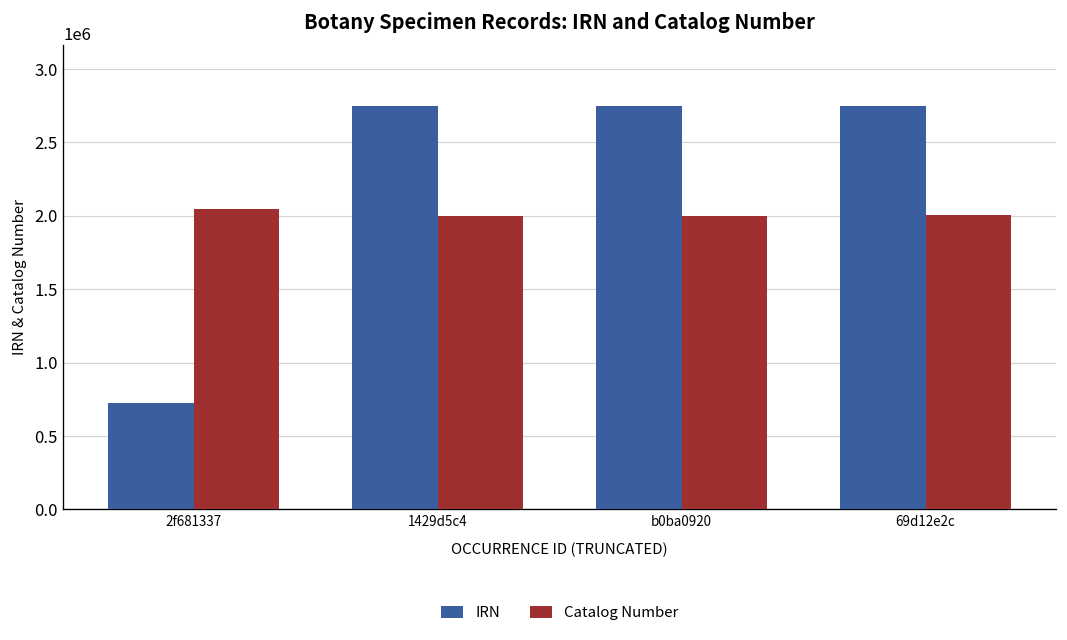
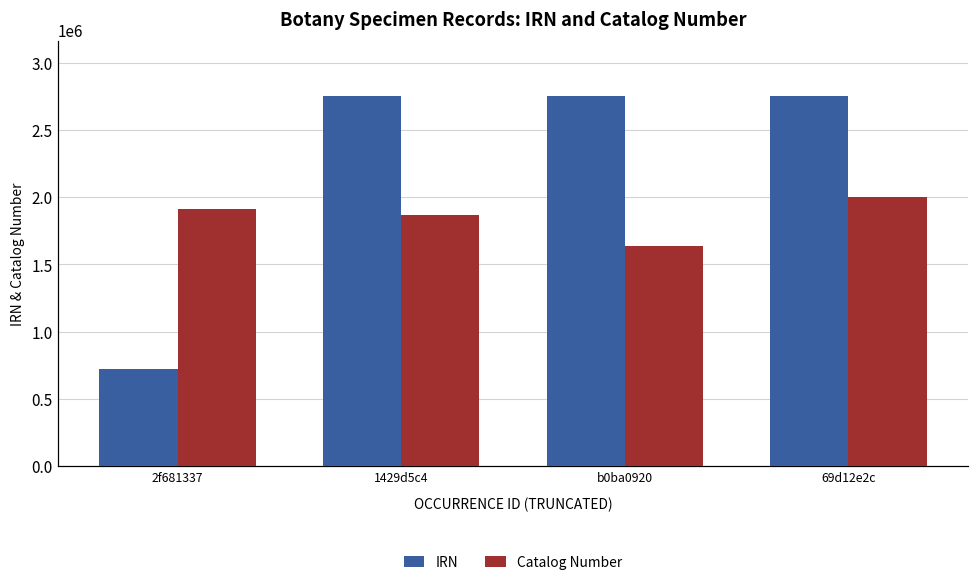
Catalog Number, 2f681337: 2050000 -> 1920000
Catalog Number, 1429d5c4: 2000000 -> 1860000
Catalog Number, b0ba0920: 2000000 -> 1630000
